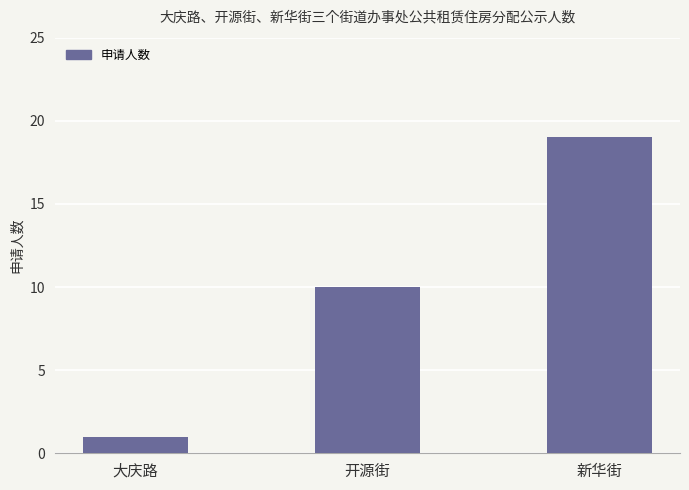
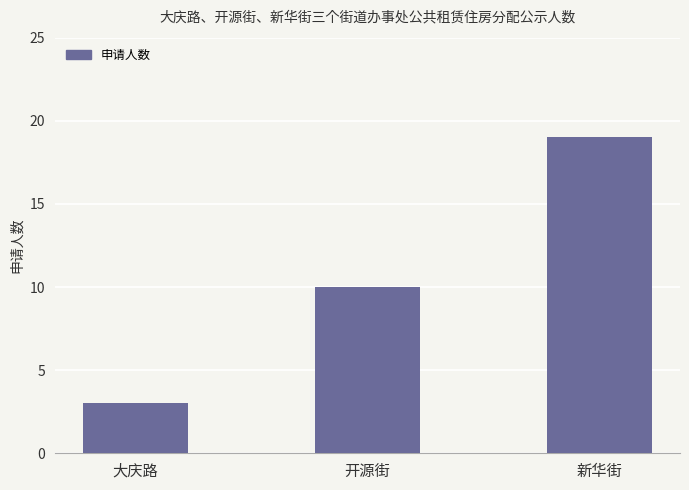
大庆路: 1 -> 3
